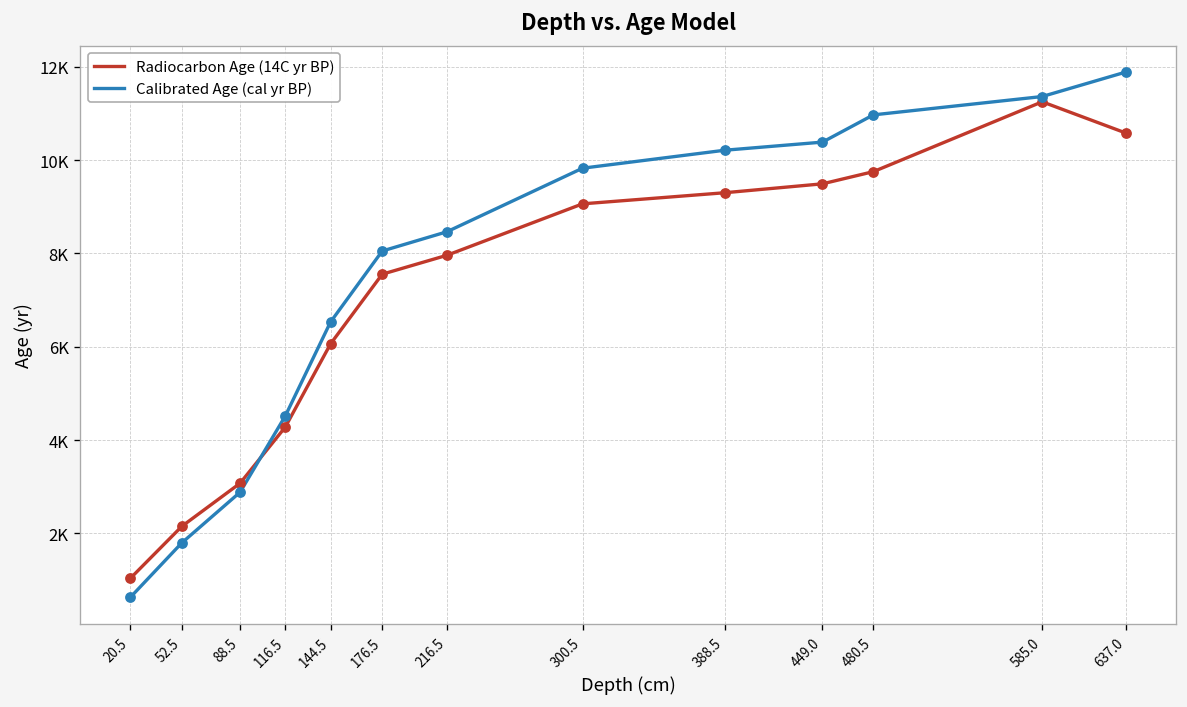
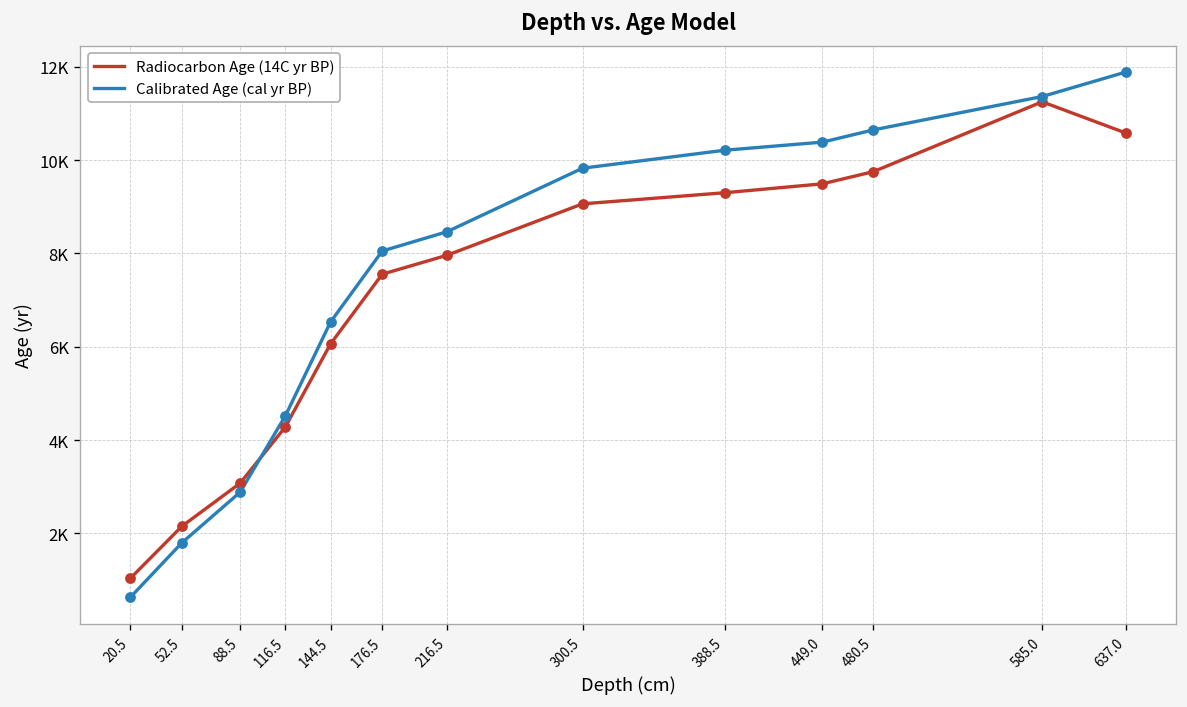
Calibrated Age (cal yr BP), 480.5: 11000 -> 10600
